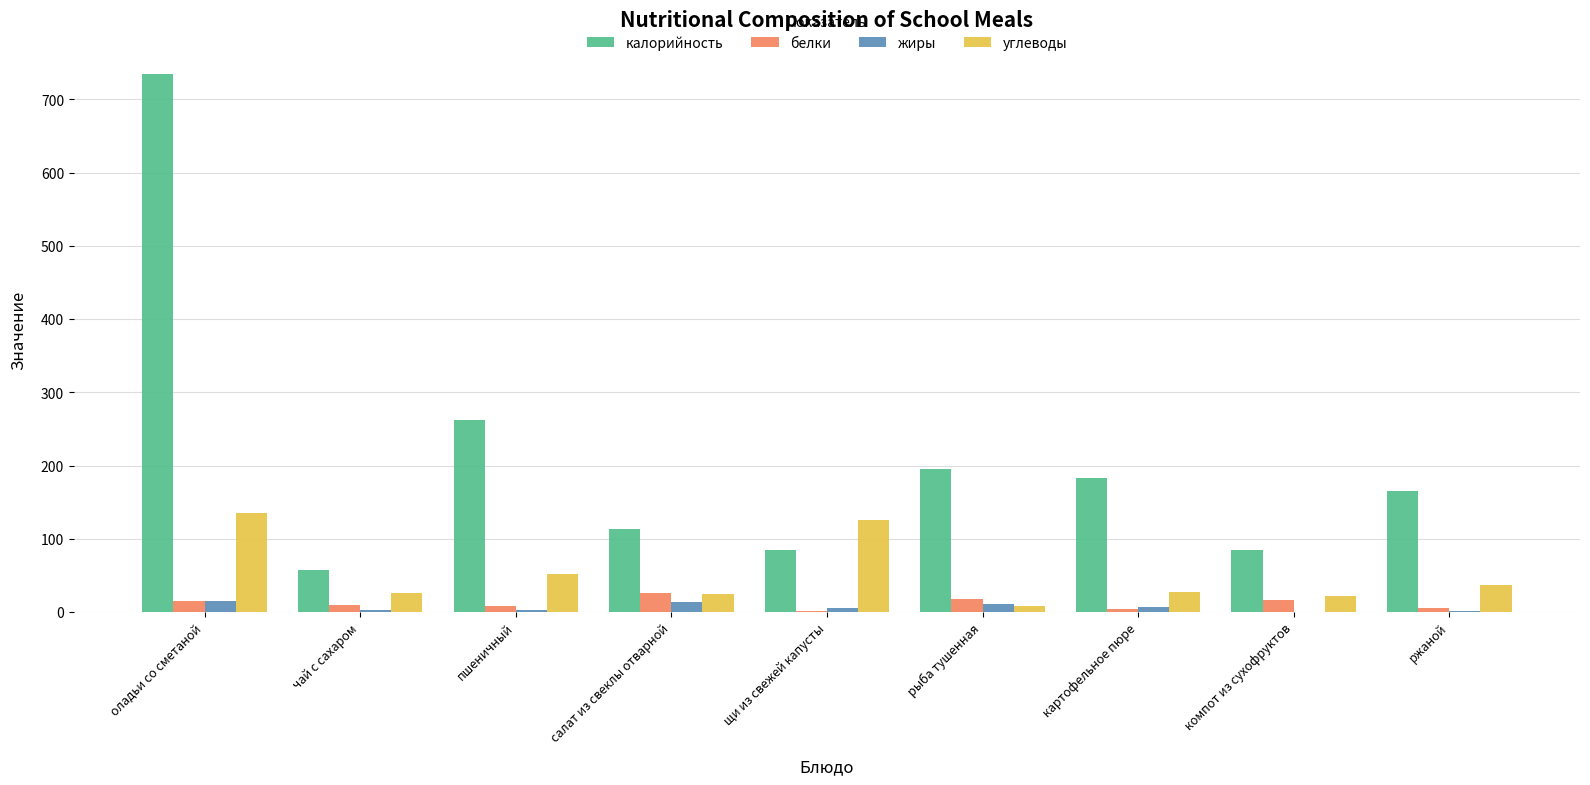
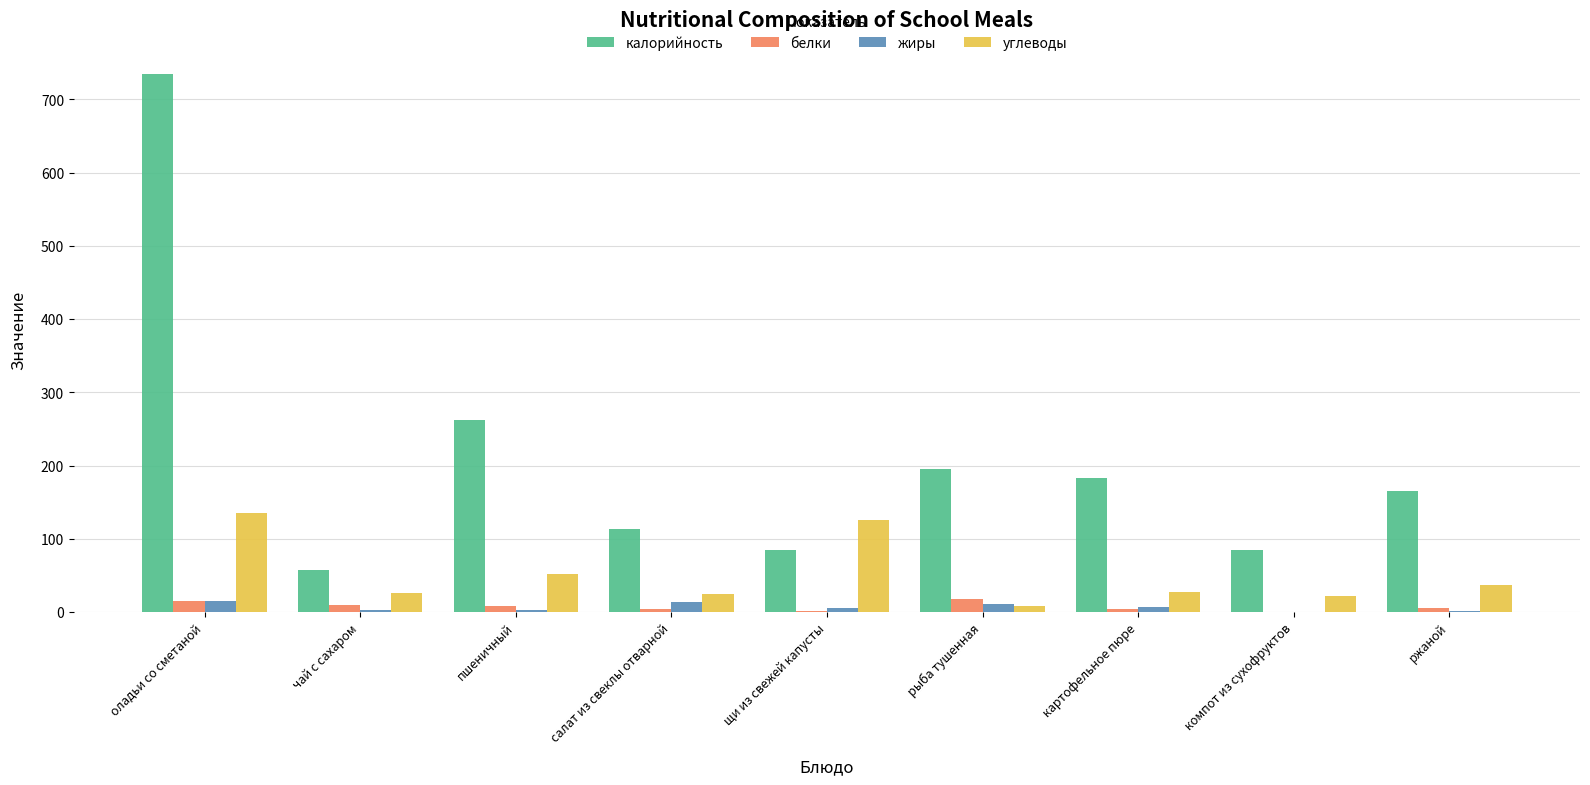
белки, салат из свеклы отварной: 30 -> 0
белки, компот из сухофруктов: 20 -> 0
